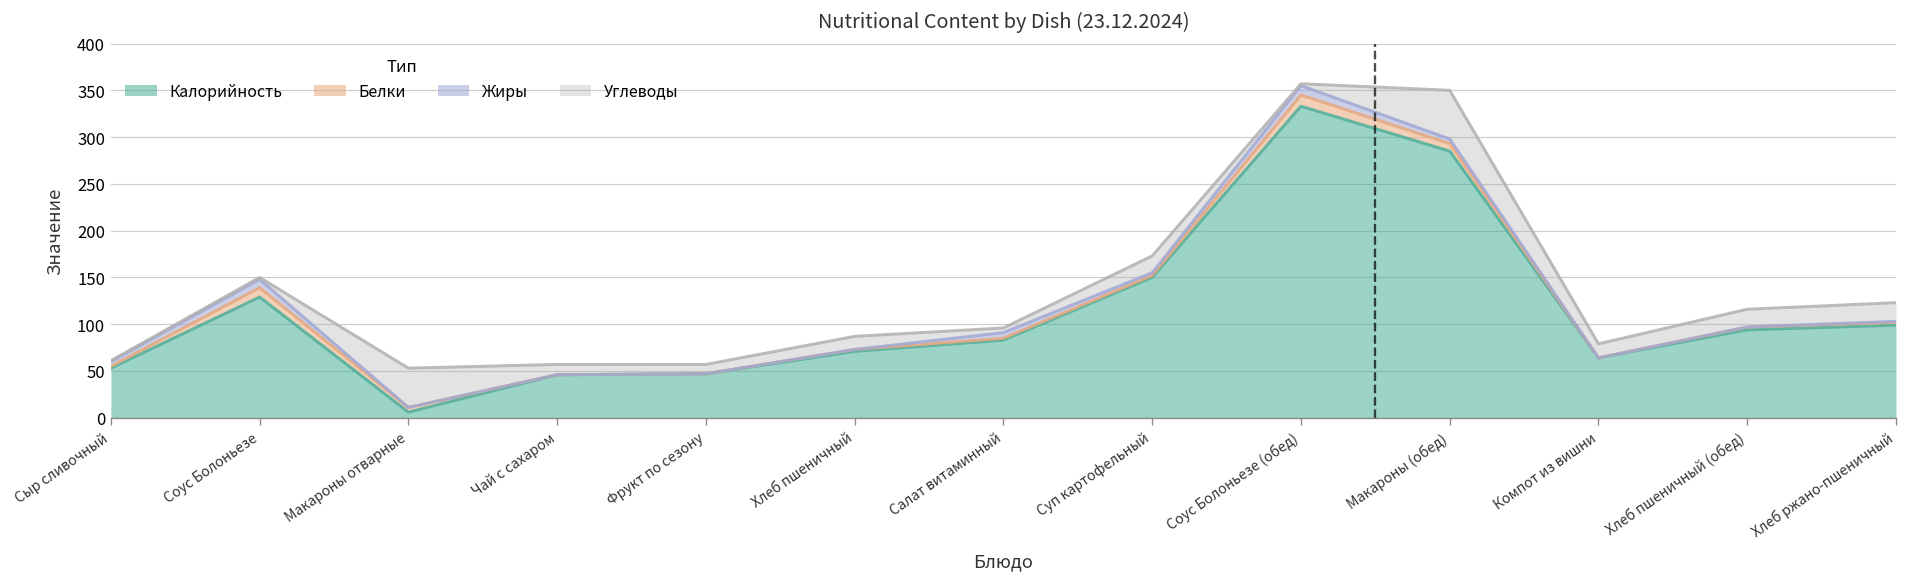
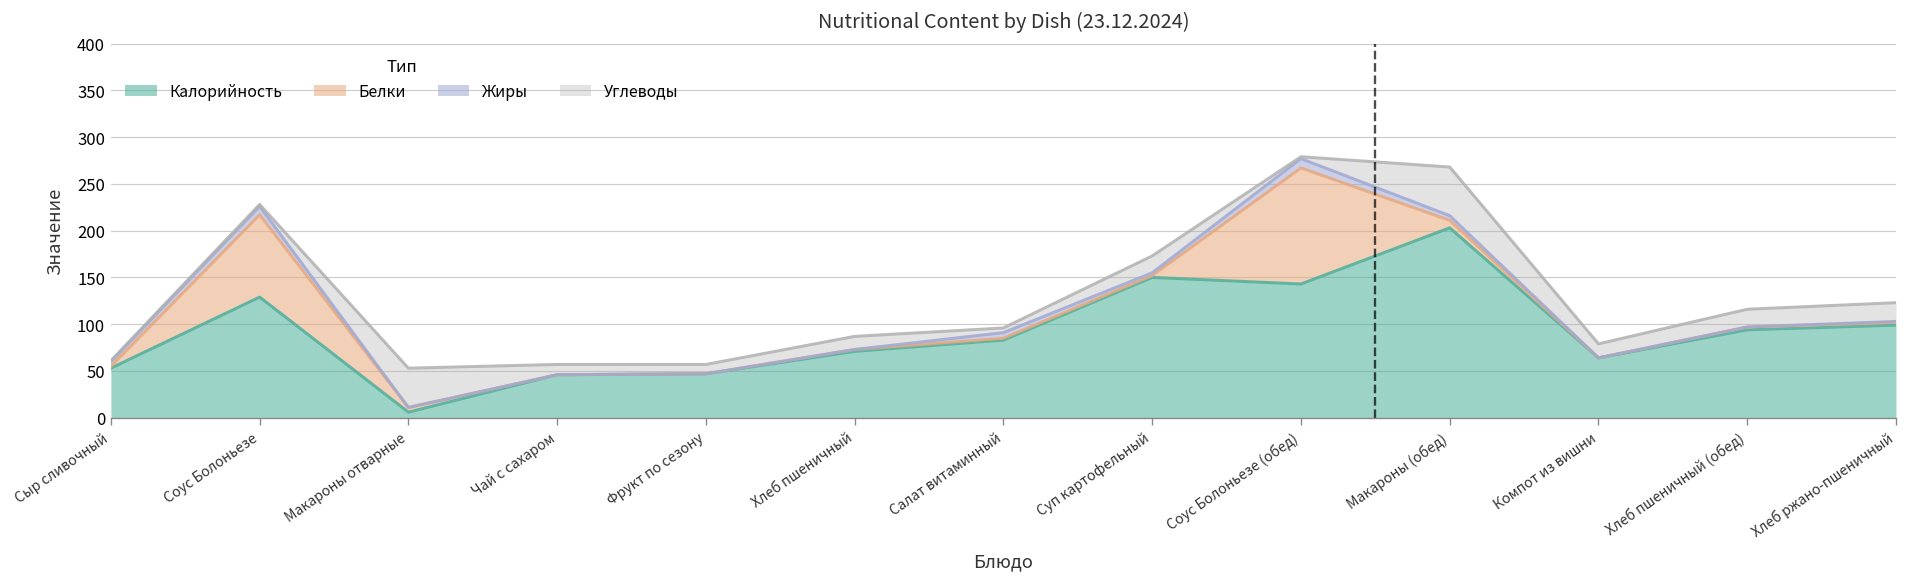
Белки, Соус Болоньезе: 10 -> 90
Калорийность, Соус Болоньезе (обед): 330 -> 140
Белки, Соус Болоньезе (обед): 10 -> 120
Калорийность, Макароны (обед): 290 -> 200
